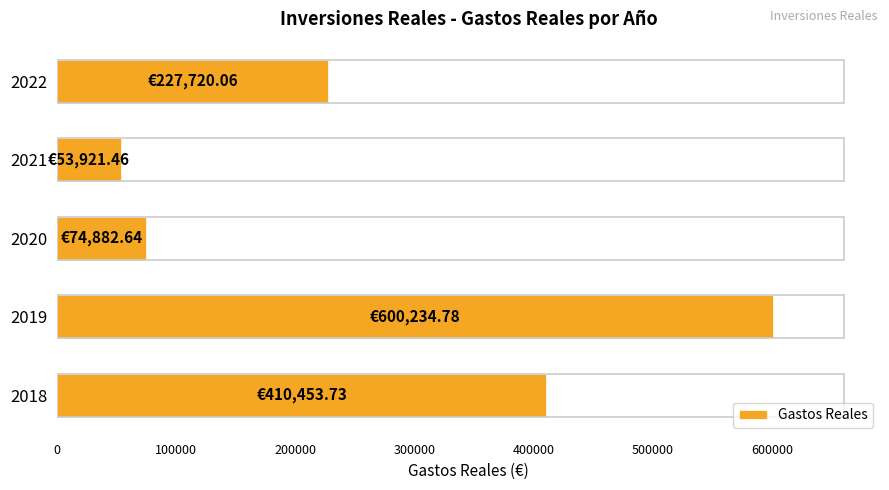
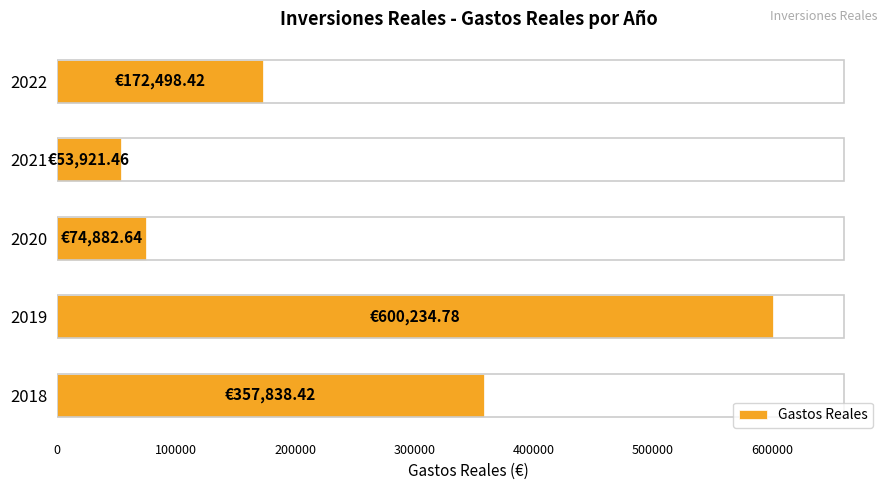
2022: €227,720.06 -> €172,498.42
2018: €410,453.73 -> €357,838.42
